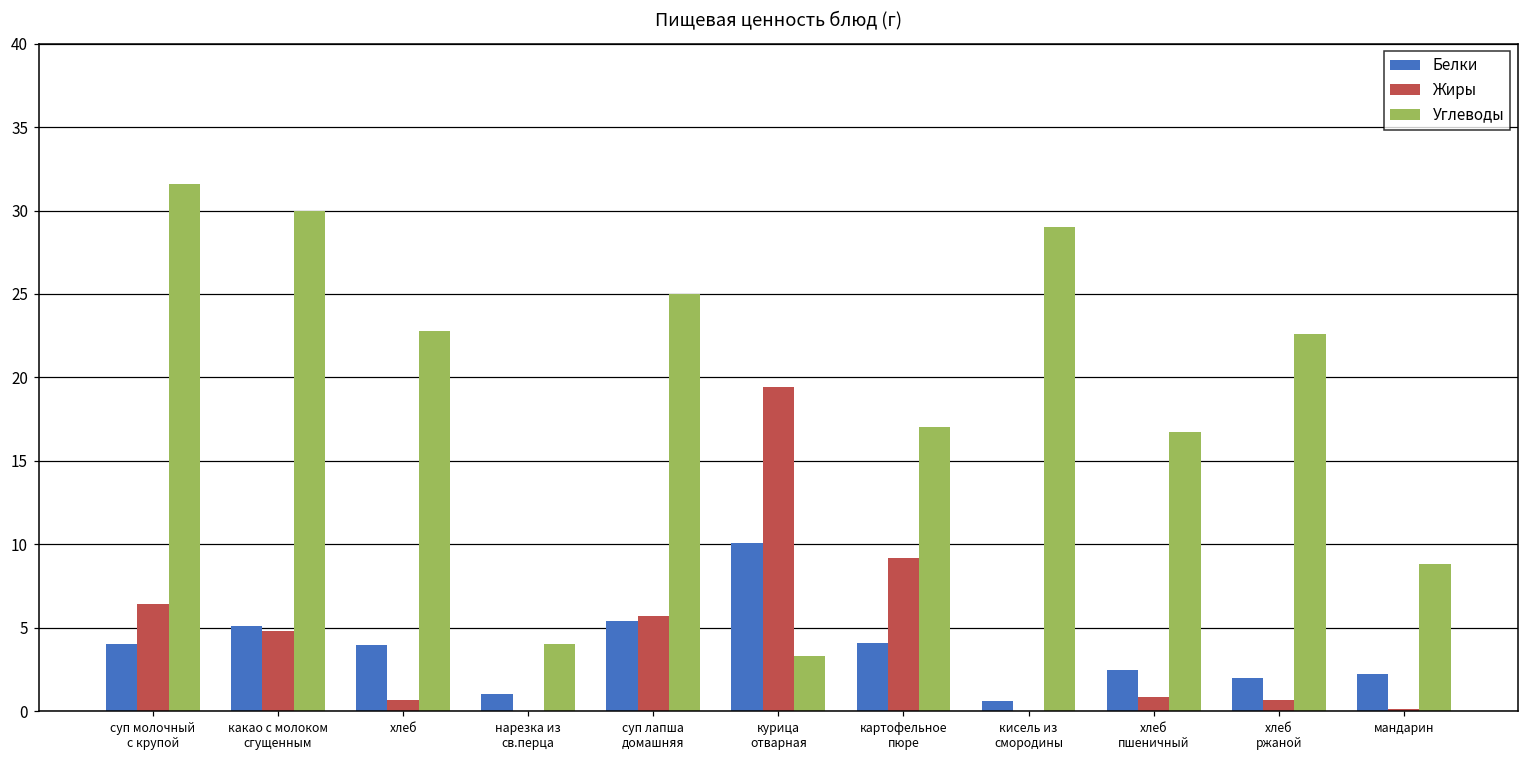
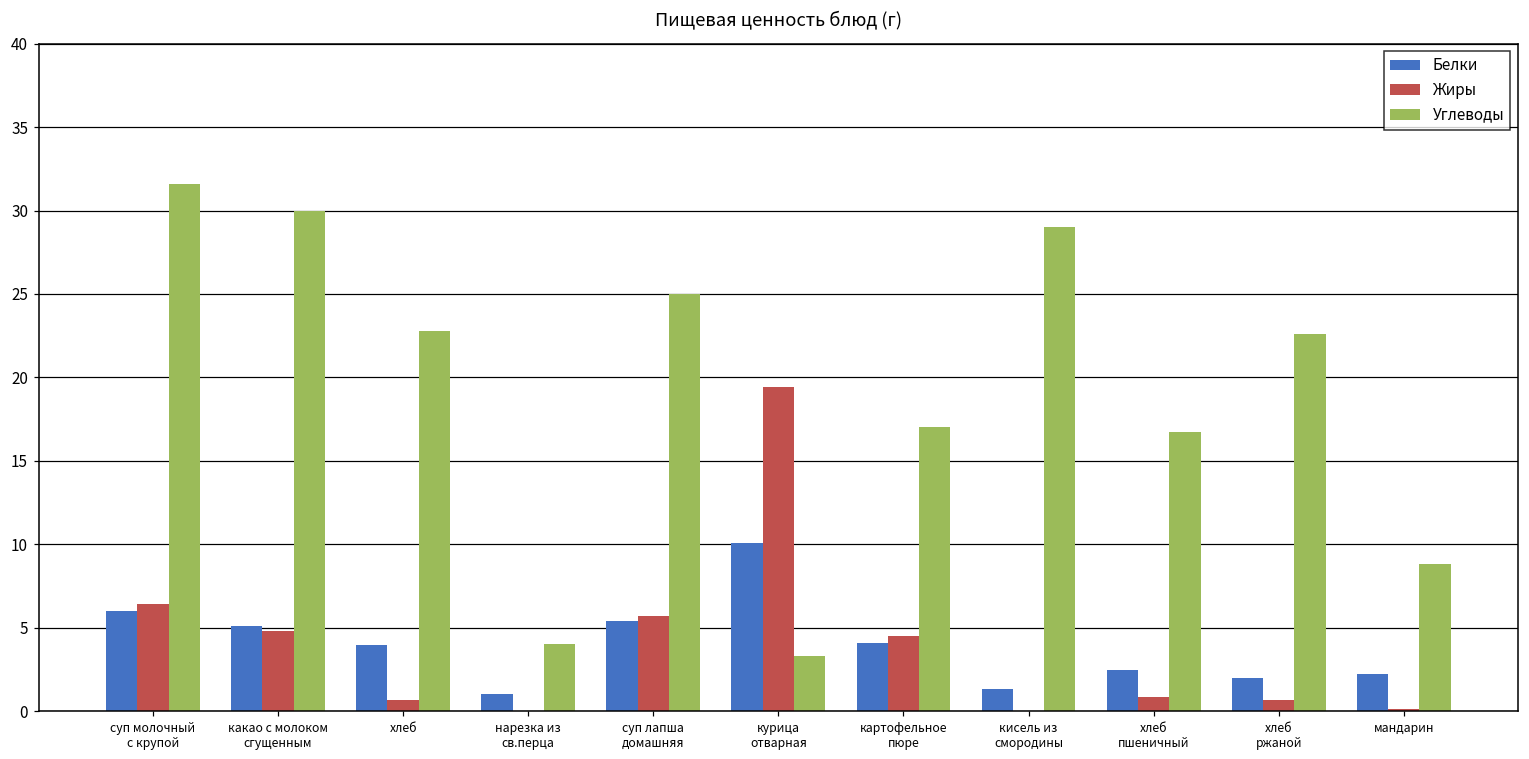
Белки, суп молочный с крупой: 4 -> 6
Жиры, картофельное пюре: 9.2 -> 4.5
Белки, кисель из смородины: 0.6 -> 1.3
